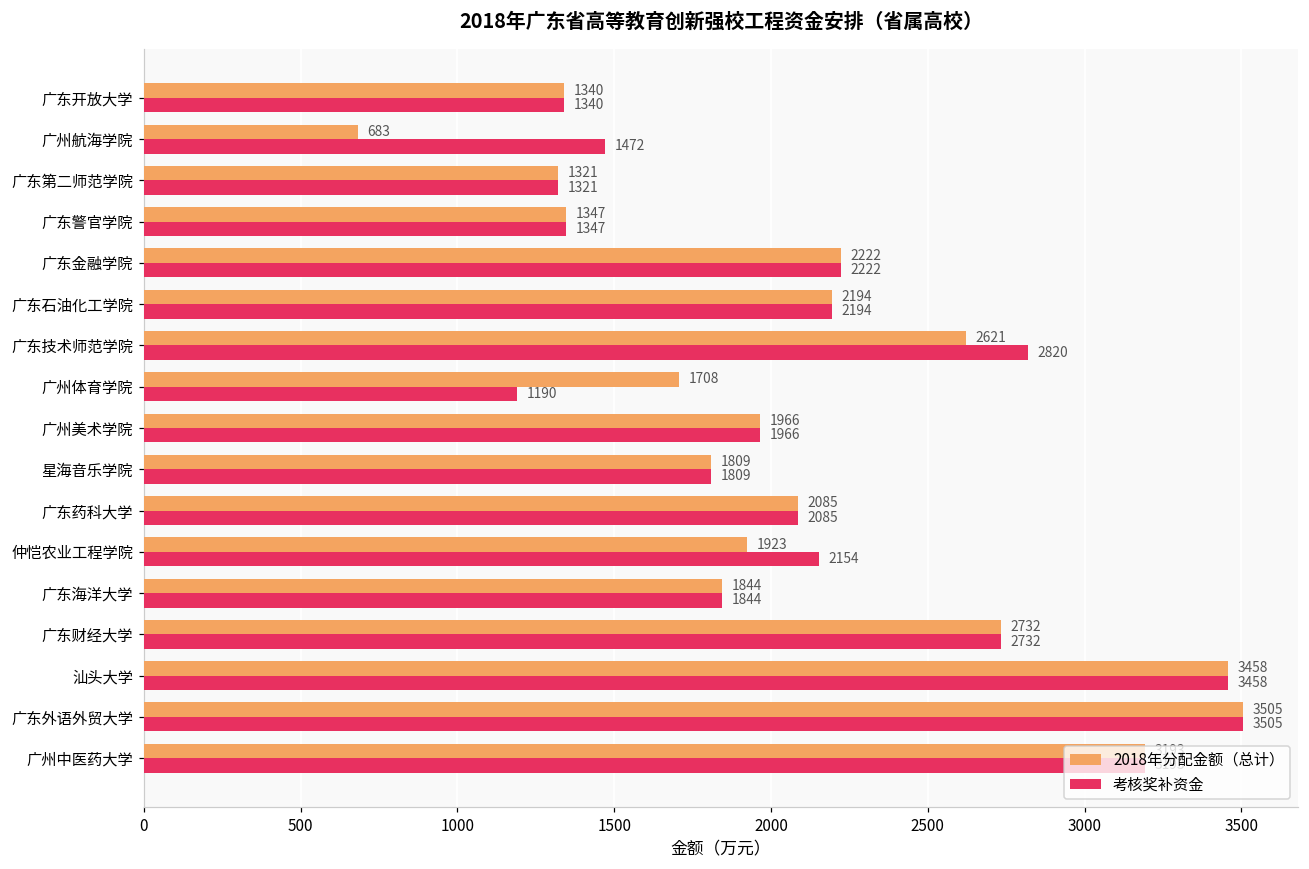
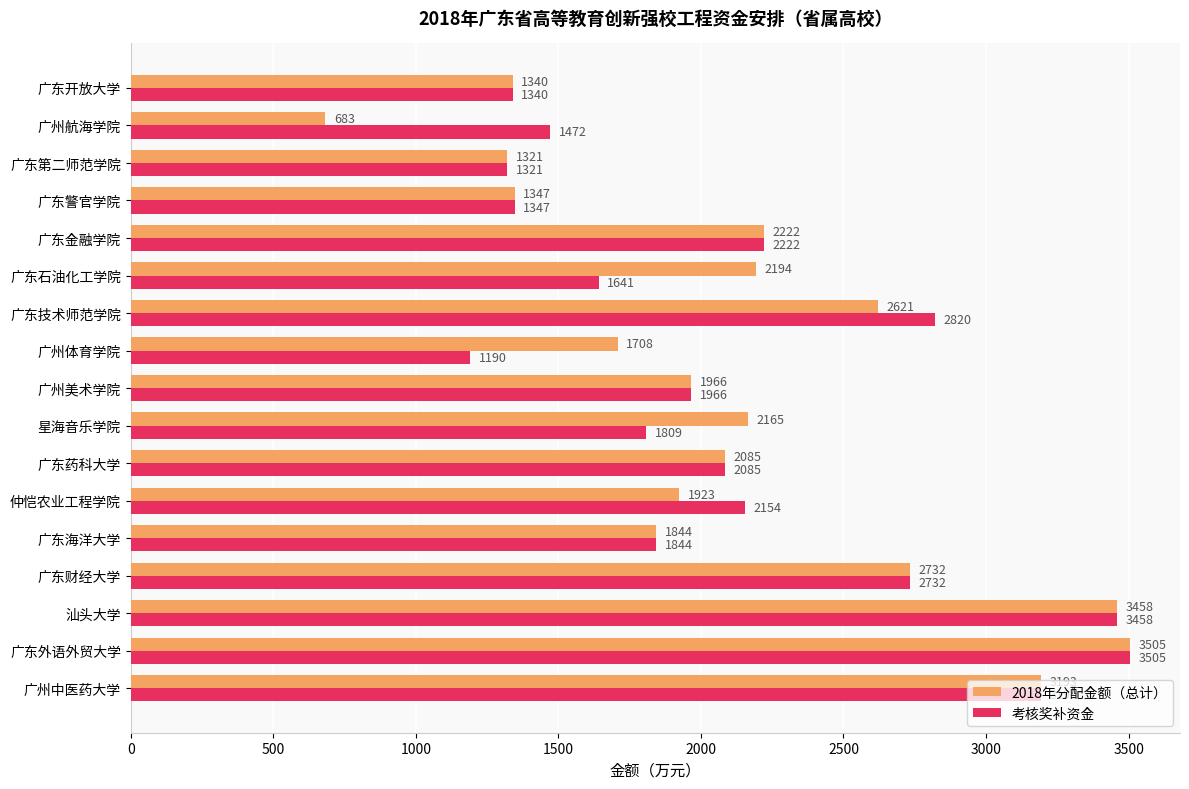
考核奖补资金, 广东石油化工学院: 2194 -> 1641
2018年分配金额（总计）, 星海音乐学院: 1809 -> 2165
